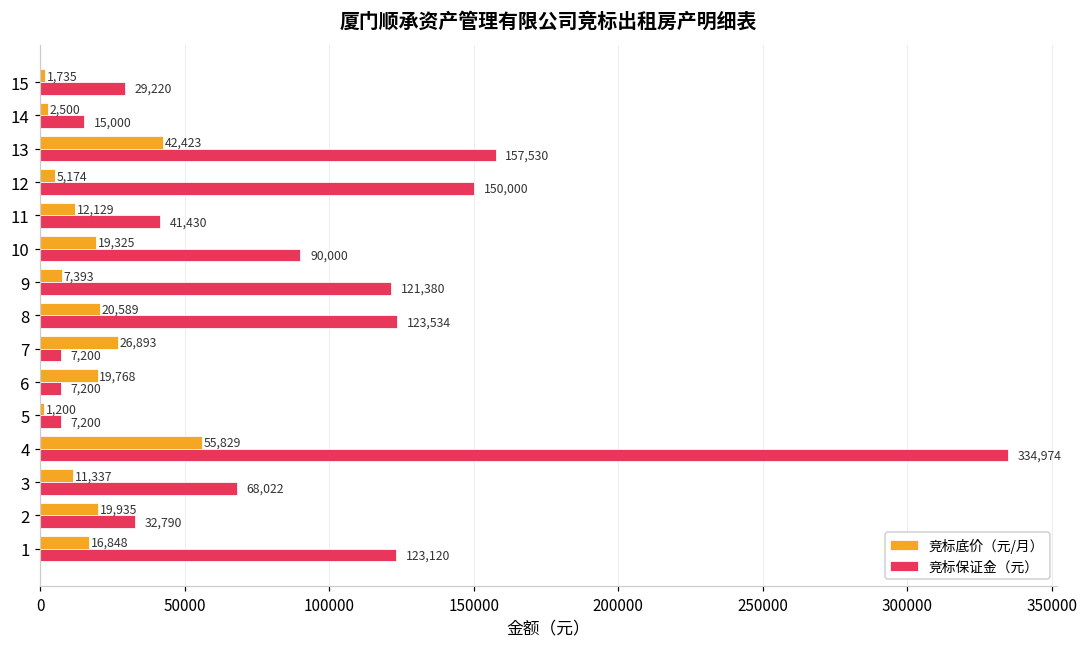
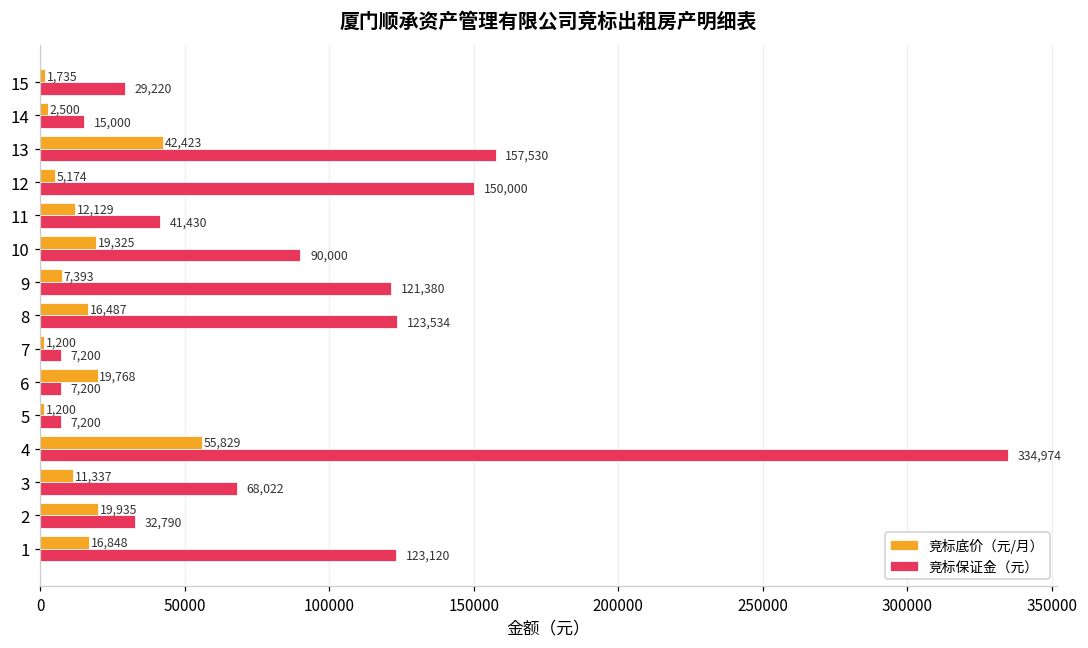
竞标底价（元/月）, 8: 20,589 -> 16,487
竞标底价（元/月）, 7: 26,893 -> 1,200
